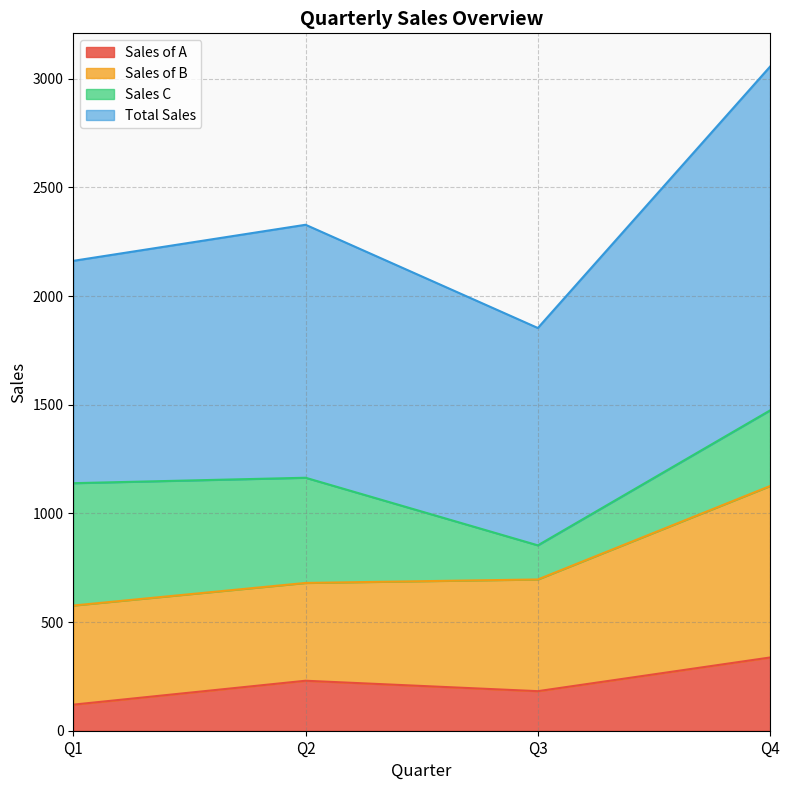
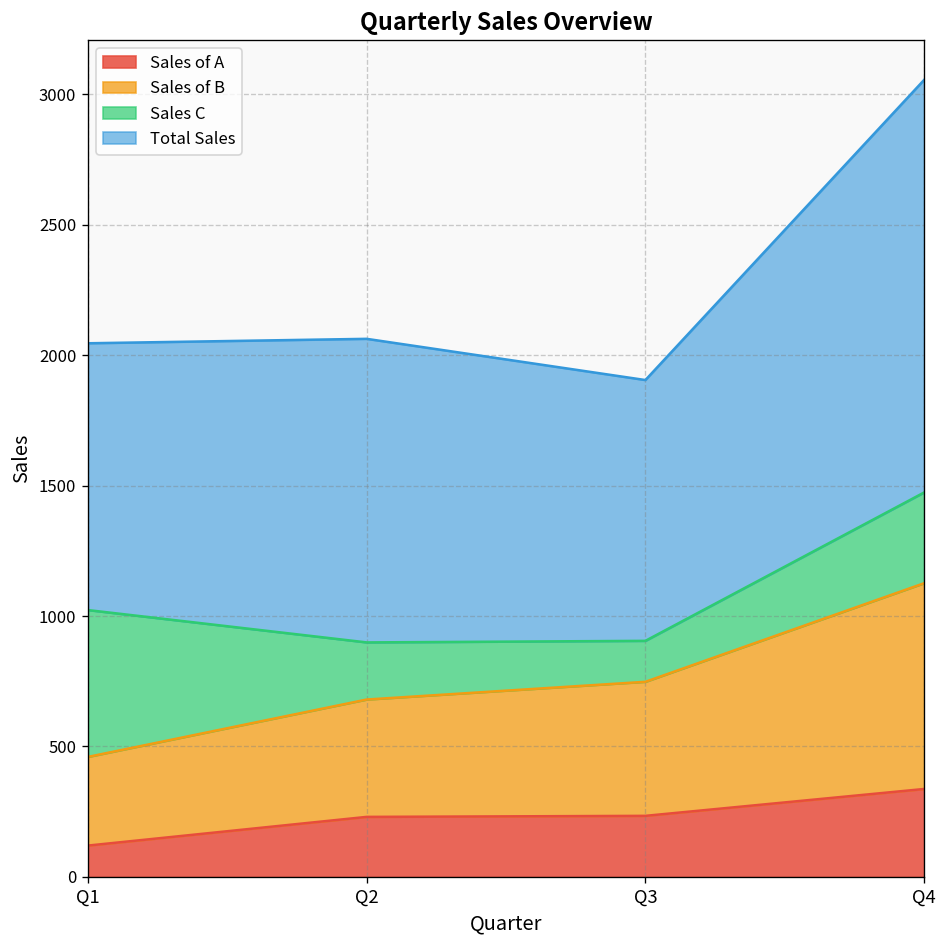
Sales of B, Q1: 460 -> 340
Sales C, Q2: 480 -> 220
Sales of A, Q3: 180 -> 230
